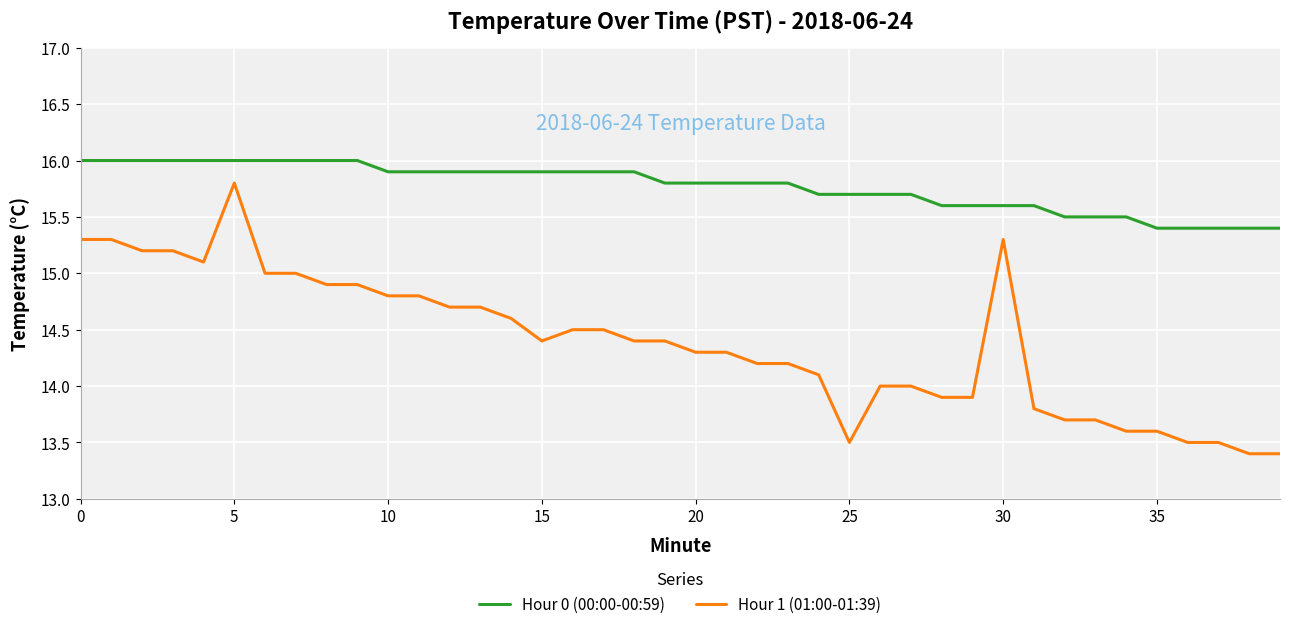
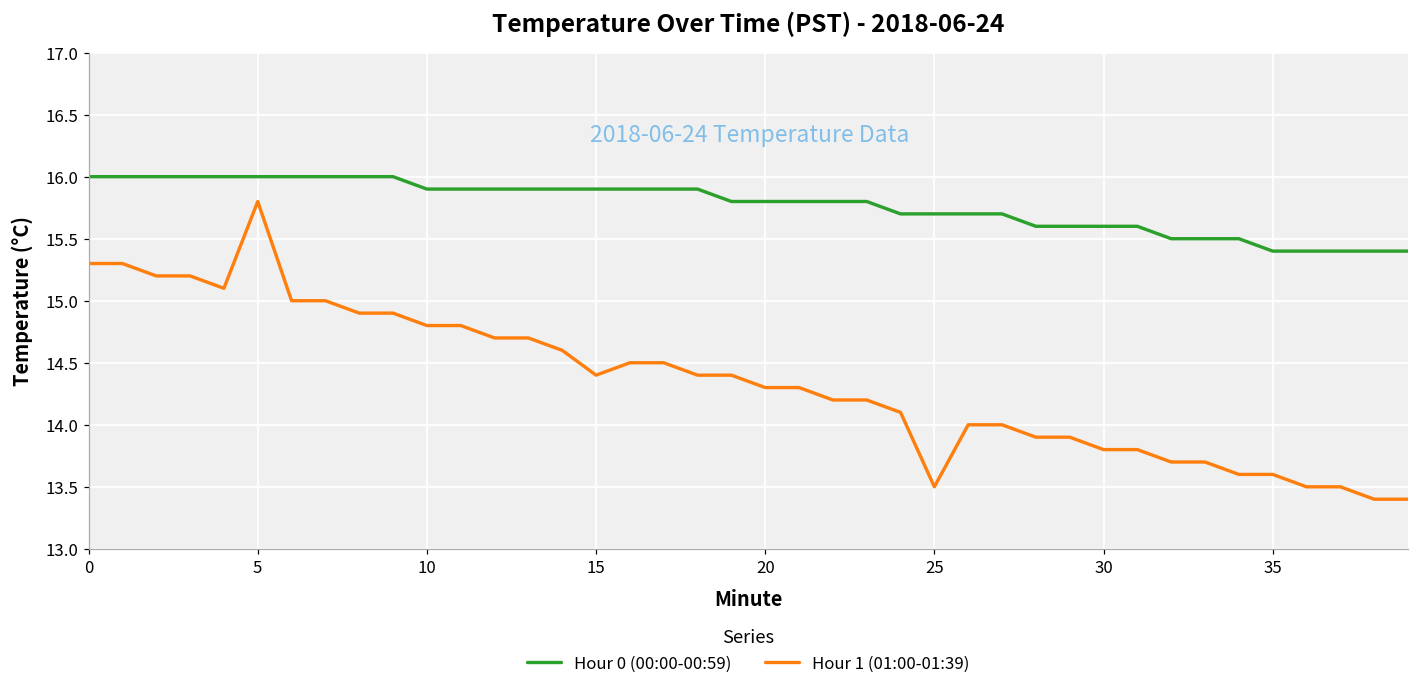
Hour 1 (01:00-01:39), 30: 15.3 -> 13.8
